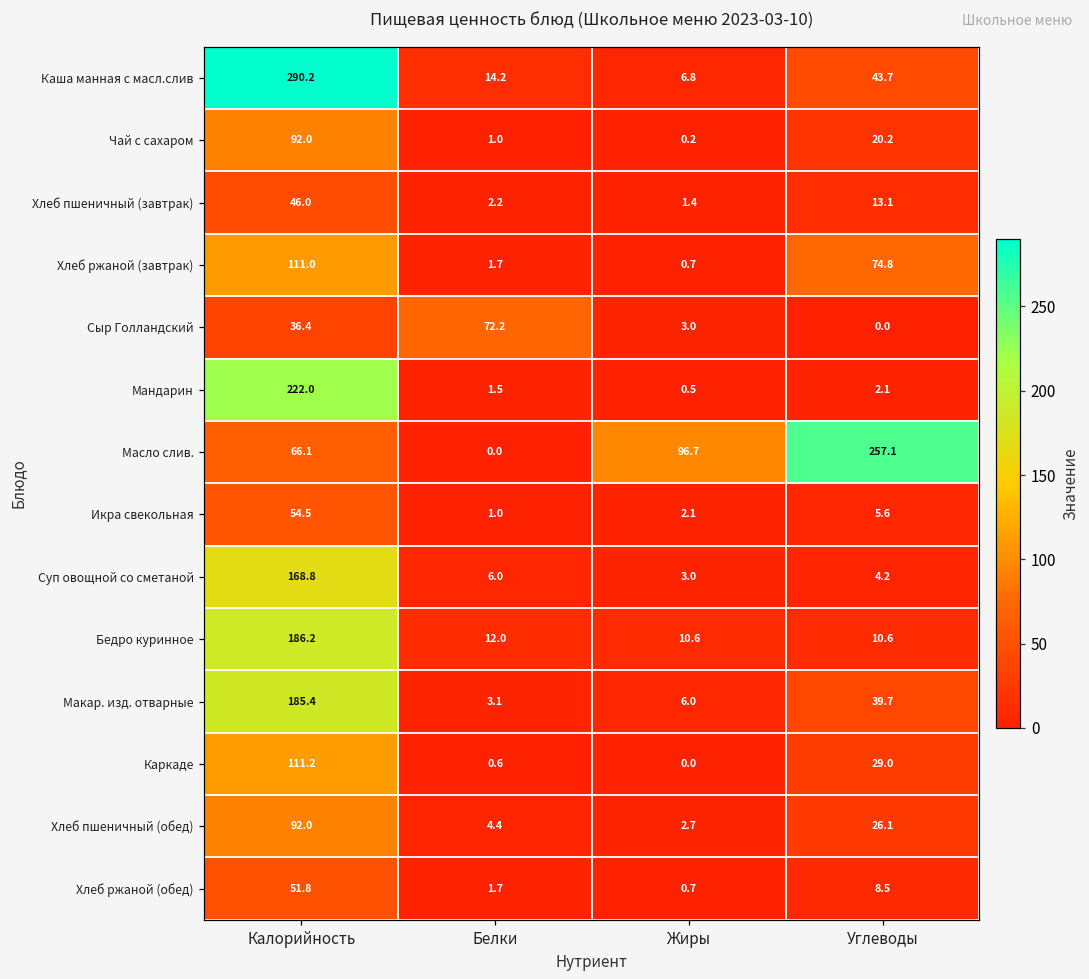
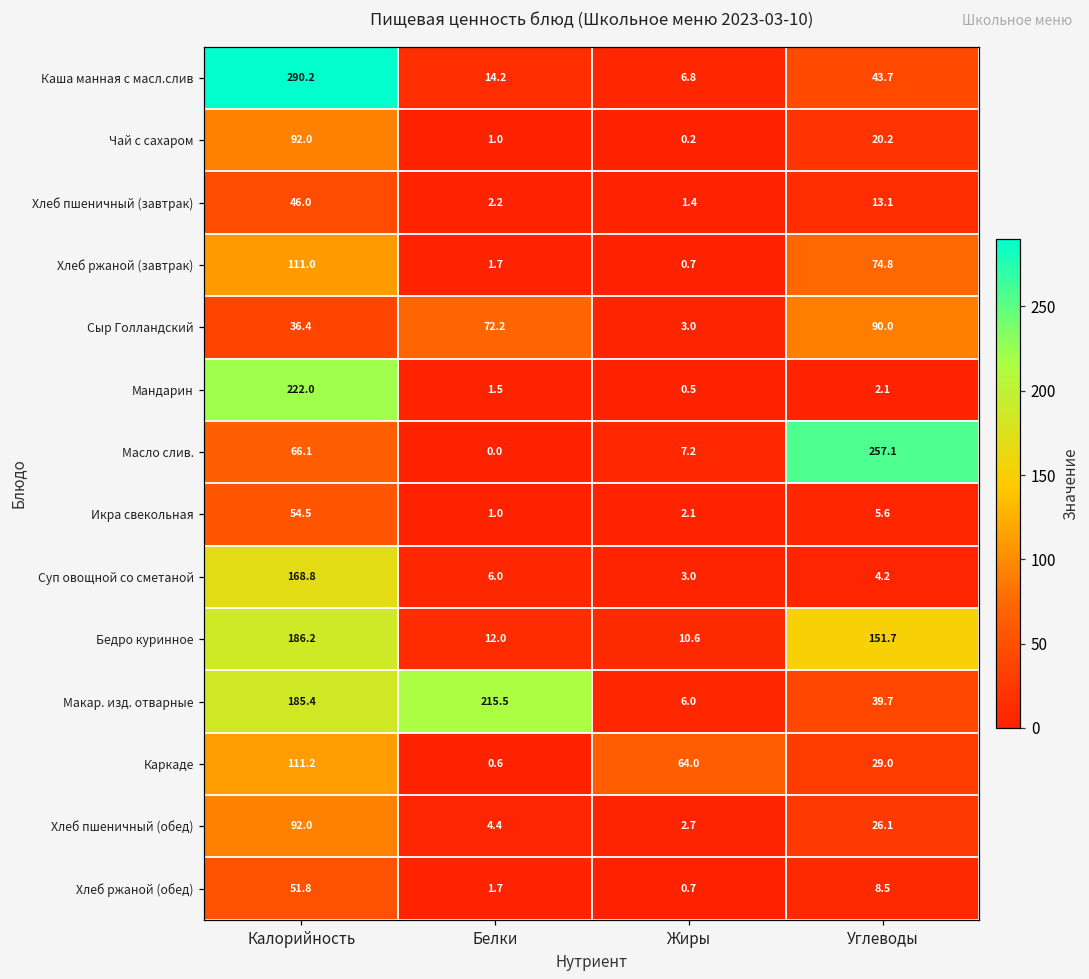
Сыр Голландский, Углеводы: 0.0 -> 90.0
Масло слив., Жиры: 96.7 -> 7.2
Бедро куринное, Углеводы: 10.6 -> 151.7
Макар. изд. отварные, Белки: 3.1 -> 215.5
Каркаде, Жиры: 0.0 -> 64.0
